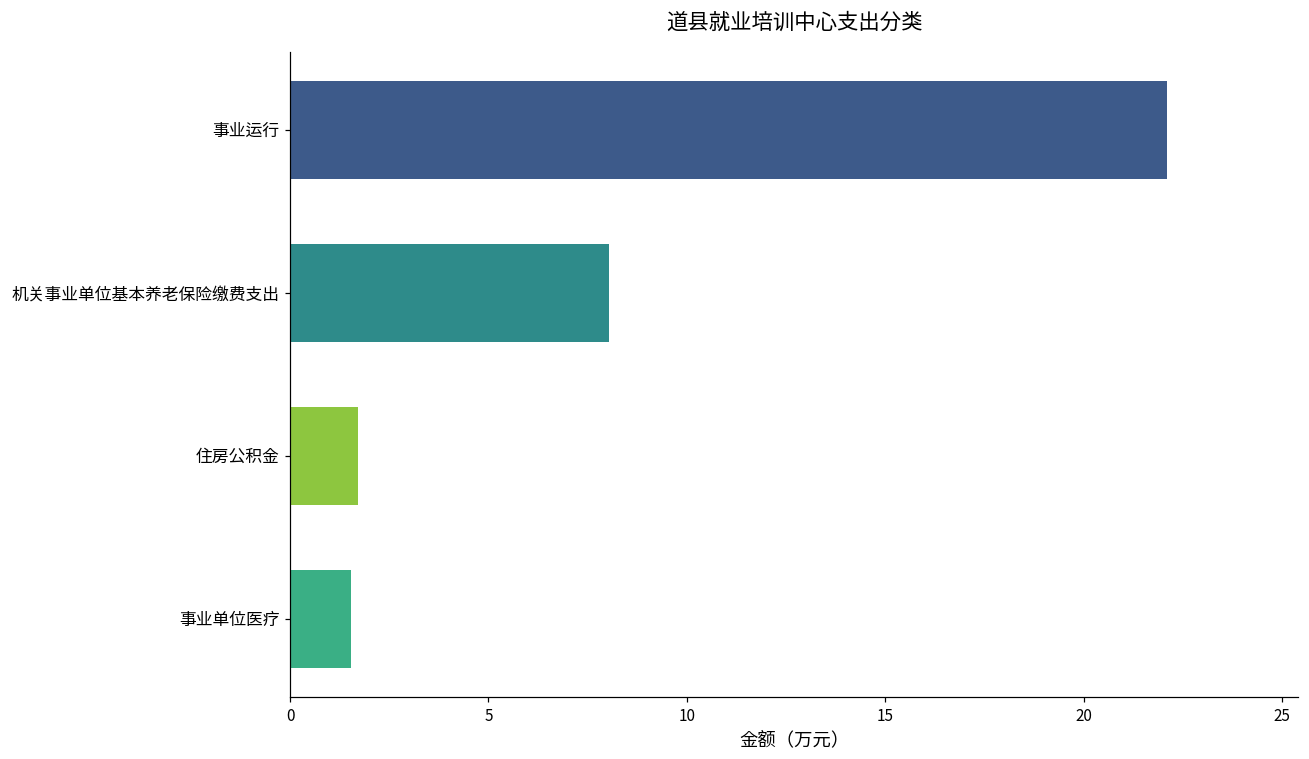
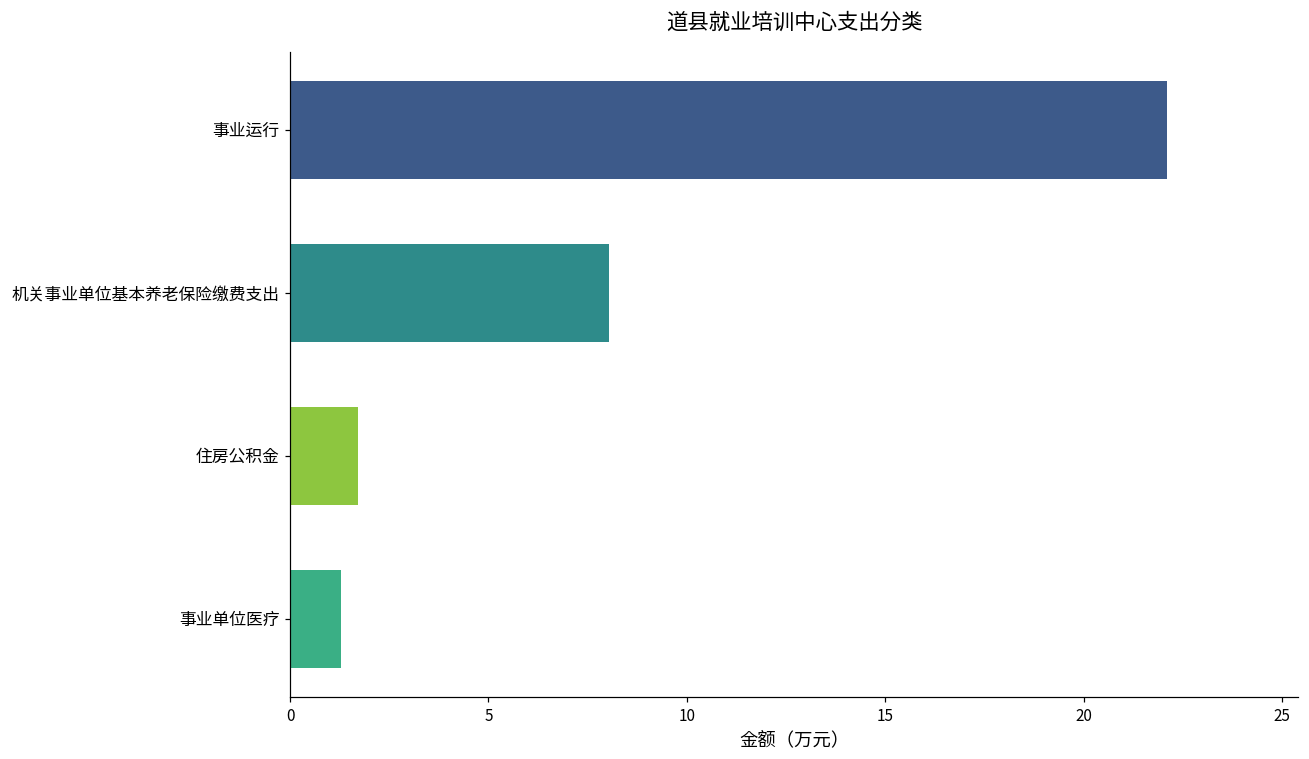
事业单位医疗: 1.5 -> 1.3
